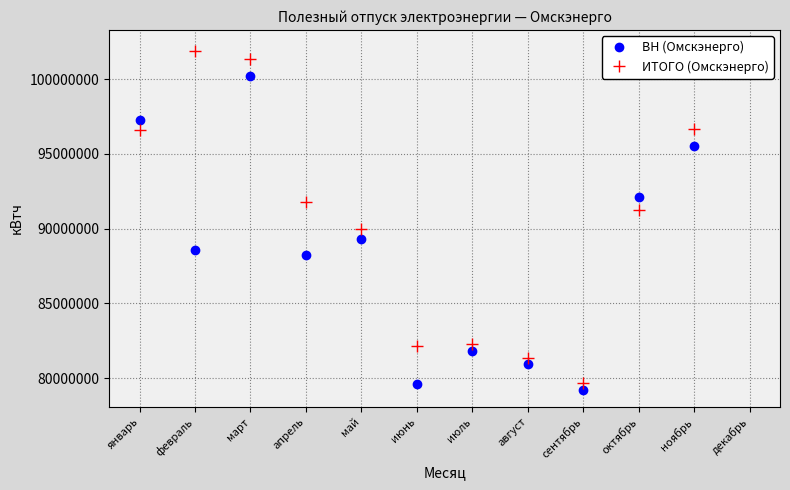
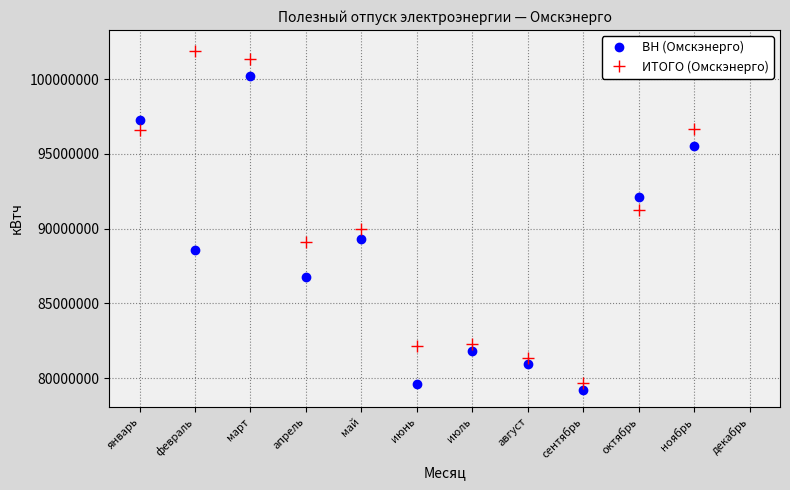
ВН (Омскэнерго), апрель: 88200000 -> 86800000
ИТОГО (Омскэнерго), апрель: 91800000 -> 89100000
